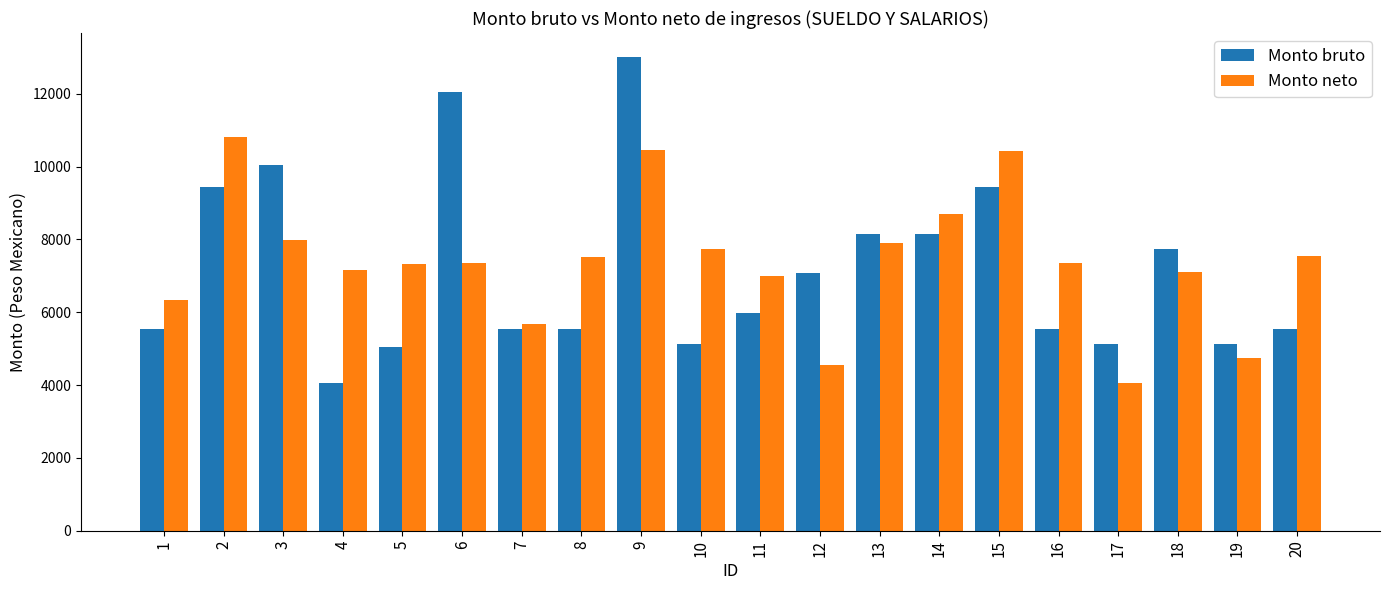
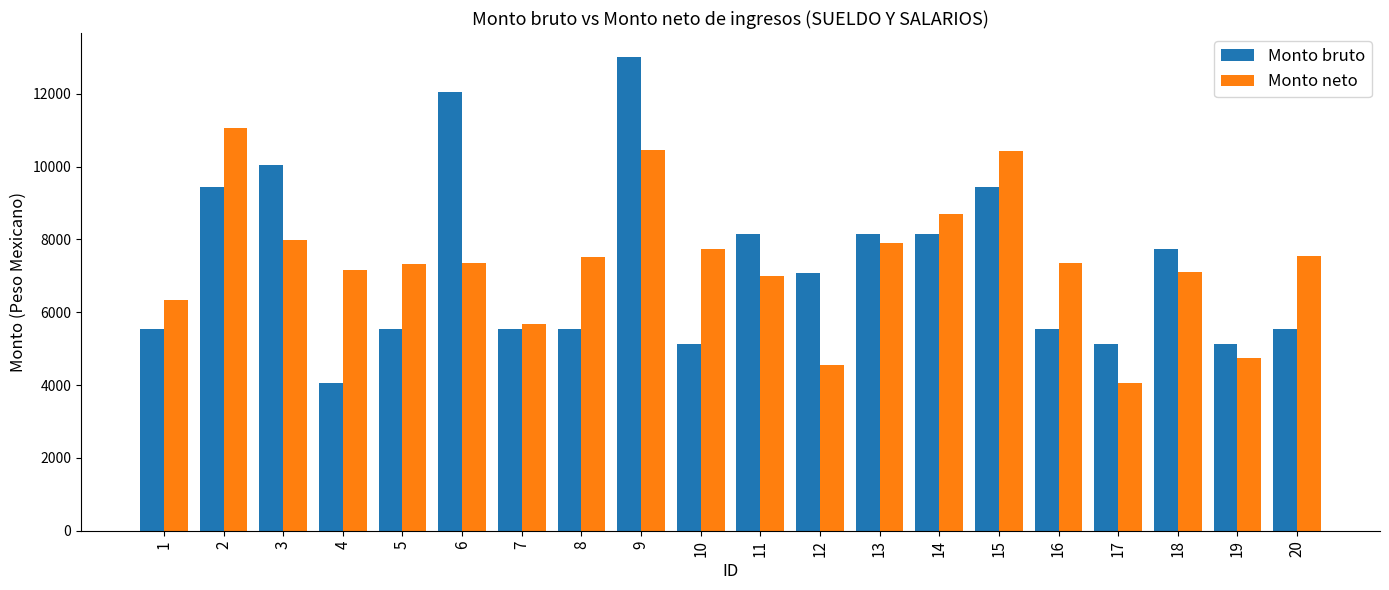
Monto neto, 2: 10800 -> 11100
Monto bruto, 5: 5000 -> 5500
Monto bruto, 11: 6000 -> 8100
